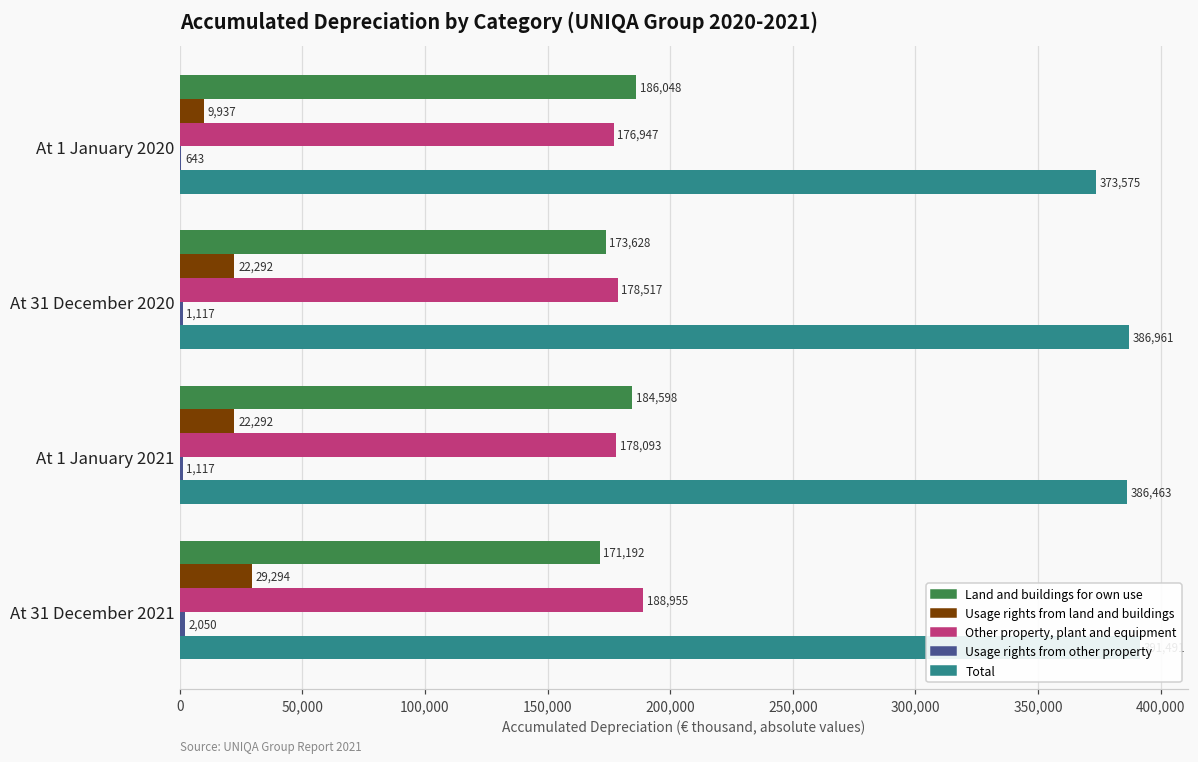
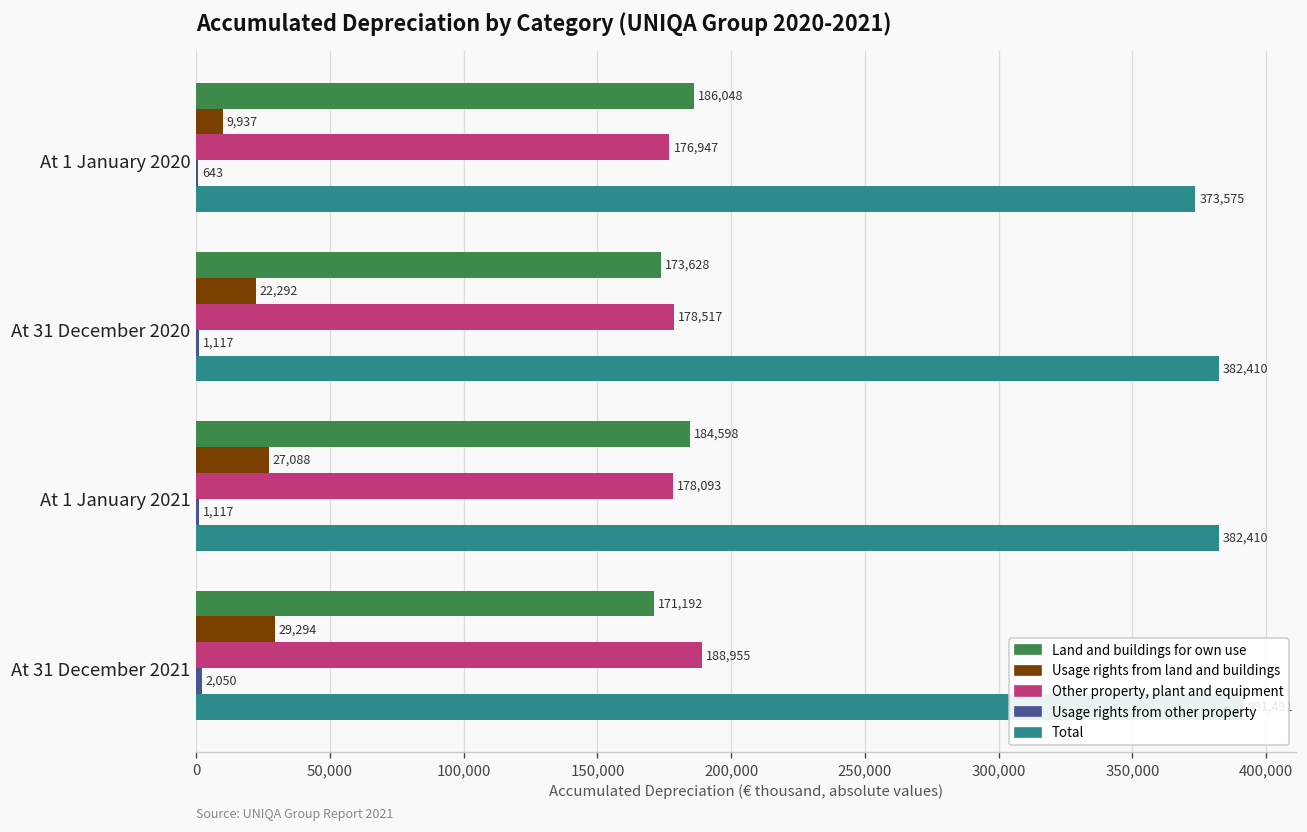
Total, At 31 December 2020: 386,961 -> 382,410
Usage rights from land and buildings, At 1 January 2021: 22,292 -> 27,088
Total, At 1 January 2021: 386,463 -> 382,410
